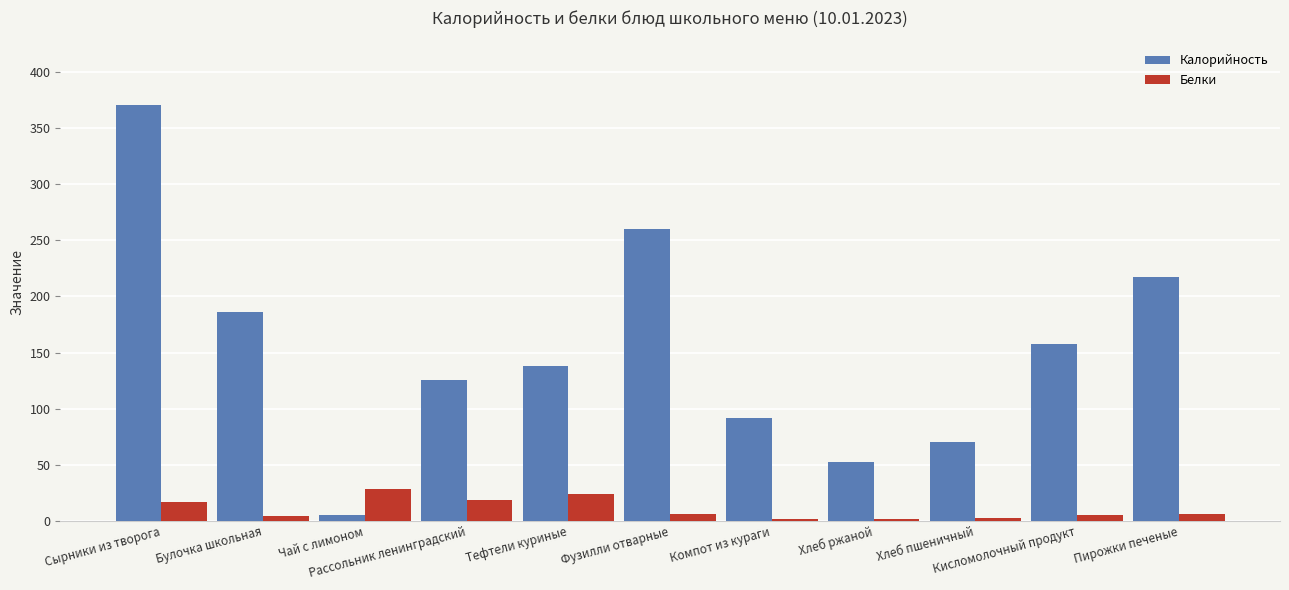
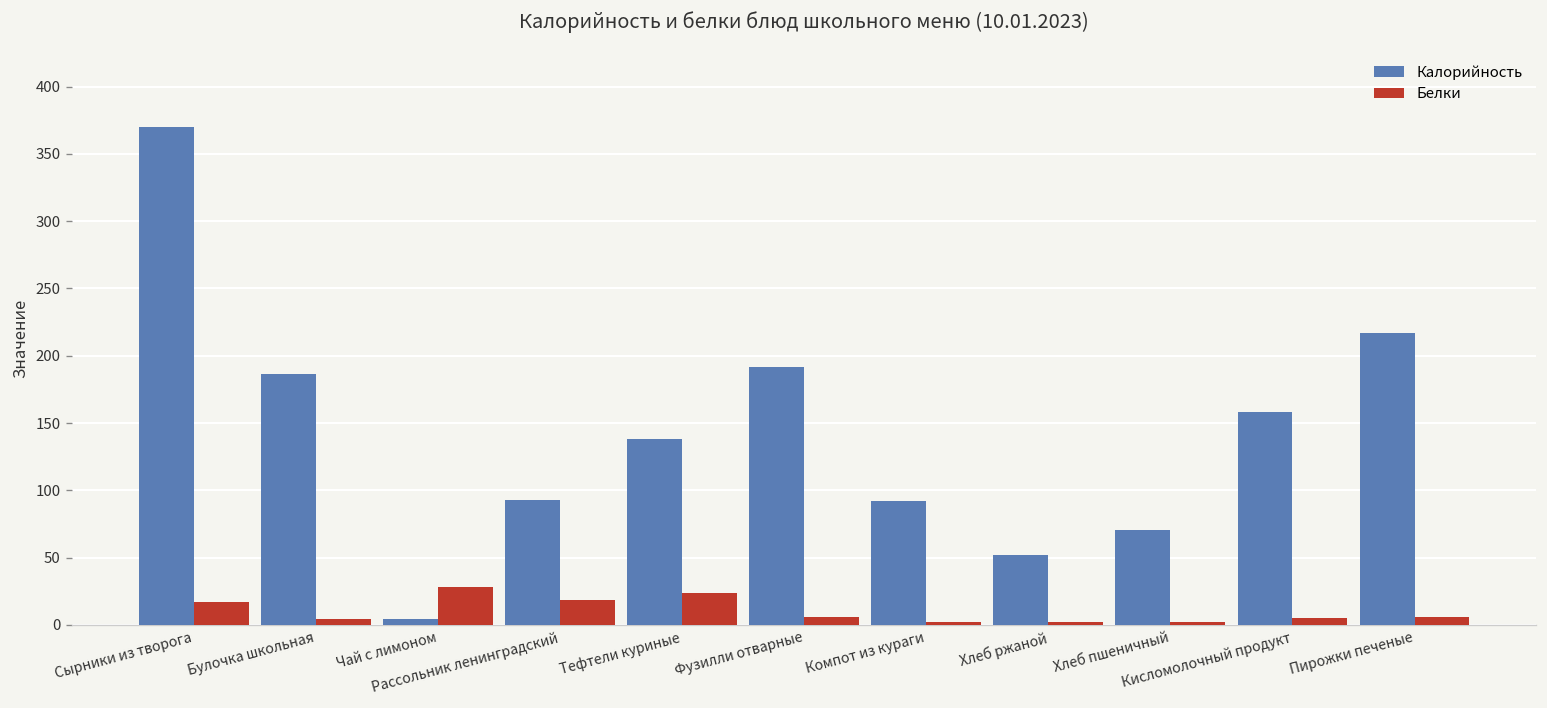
Калорийность, Рассольник ленинградский: 125 -> 93
Калорийность, Фузилли отварные: 260 -> 191
